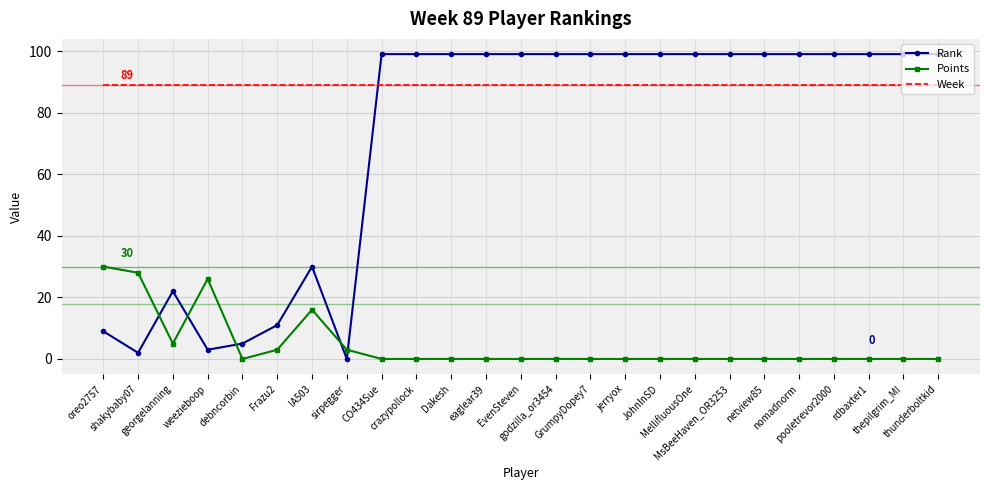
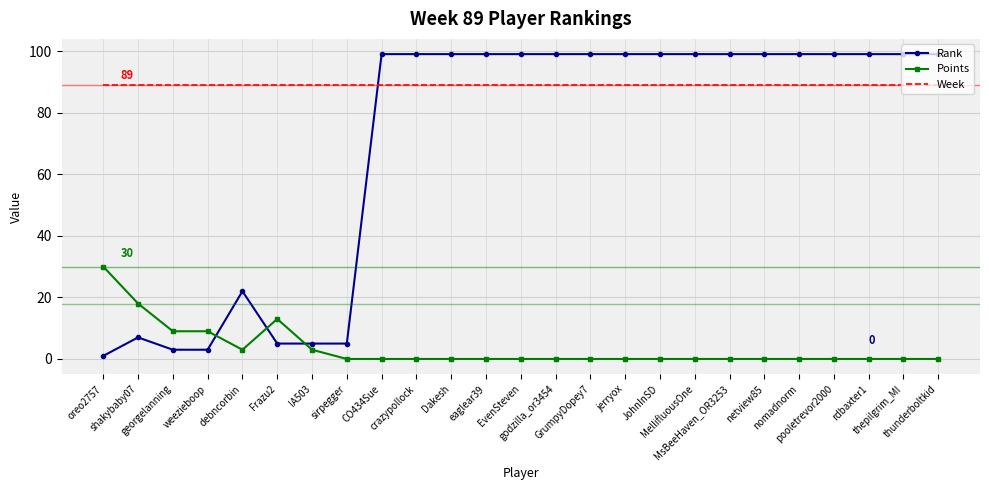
Rank, oreo2757: 9 -> 1
Rank, shakybaby07: 2 -> 7
Points, shakybaby07: 28 -> 18
Rank, georgelanning: 22 -> 3
Points, georgelanning: 5 -> 9
Points, weezieboop: 26 -> 9
Rank, debncorbin: 5 -> 22
Points, debncorbin: 0 -> 3
Rank, Frazu2: 11 -> 5
Points, Frazu2: 3 -> 13
Rank, IA503: 30 -> 5
Points, IA503: 16 -> 3
Rank, sirpegger: 0 -> 5
Points, sirpegger: 3 -> 0
